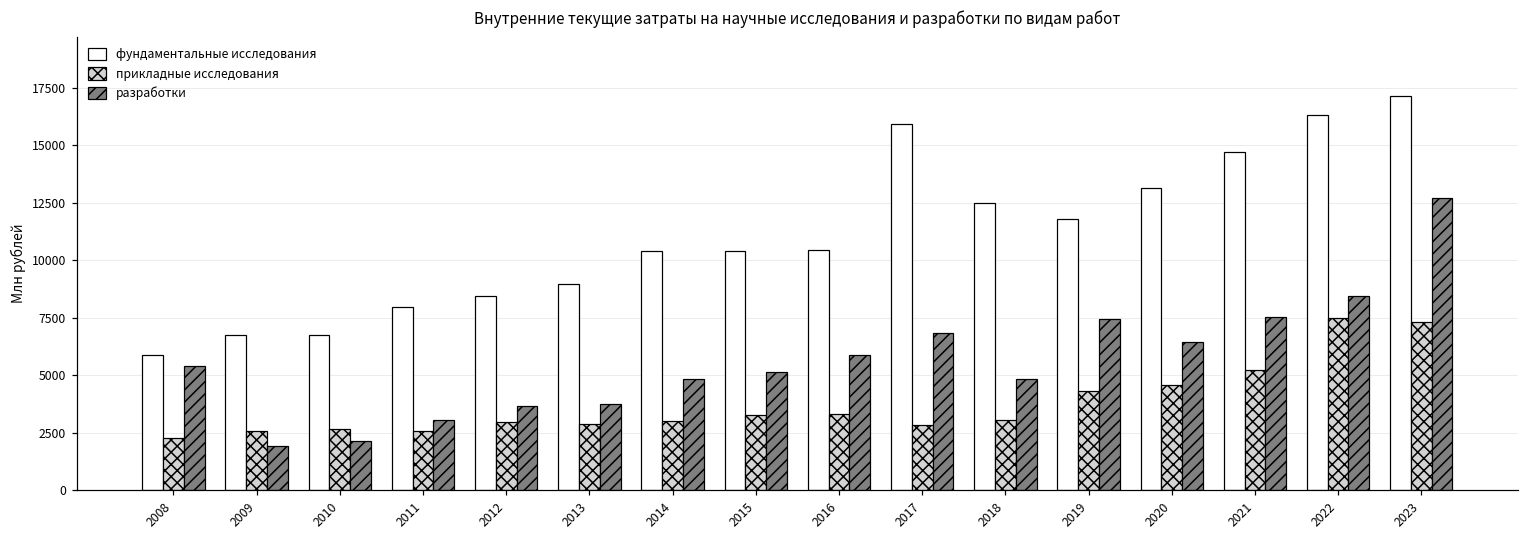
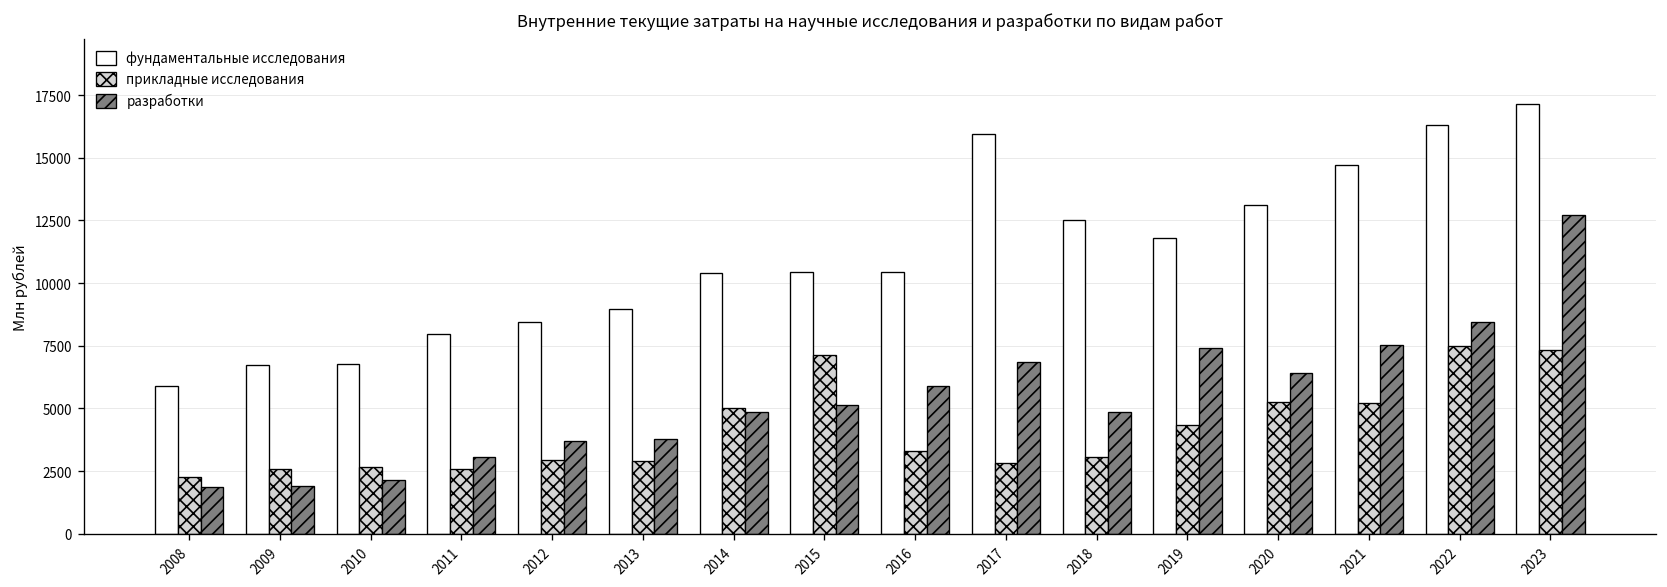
разработки, 2008: 5400 -> 1900
прикладные исследования, 2014: 3000 -> 5000
прикладные исследования, 2015: 3300 -> 7100
прикладные исследования, 2020: 4600 -> 5300
